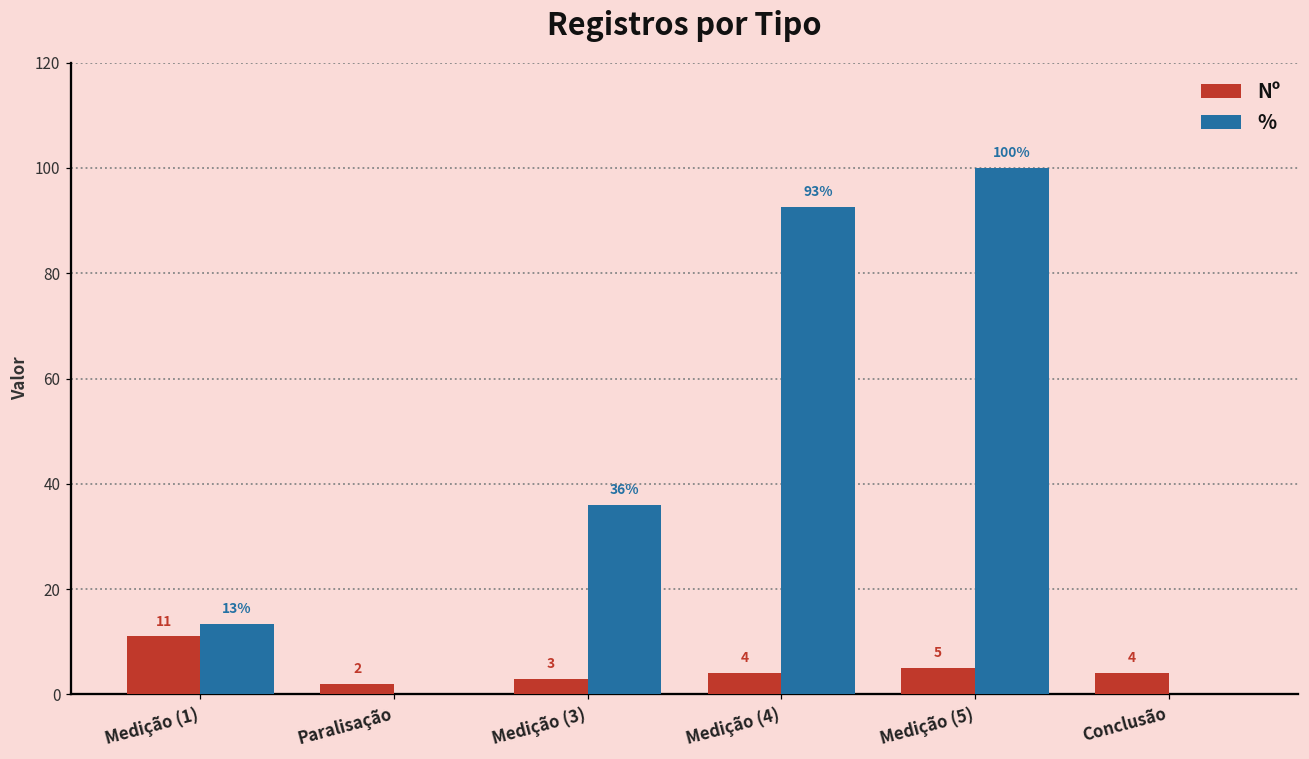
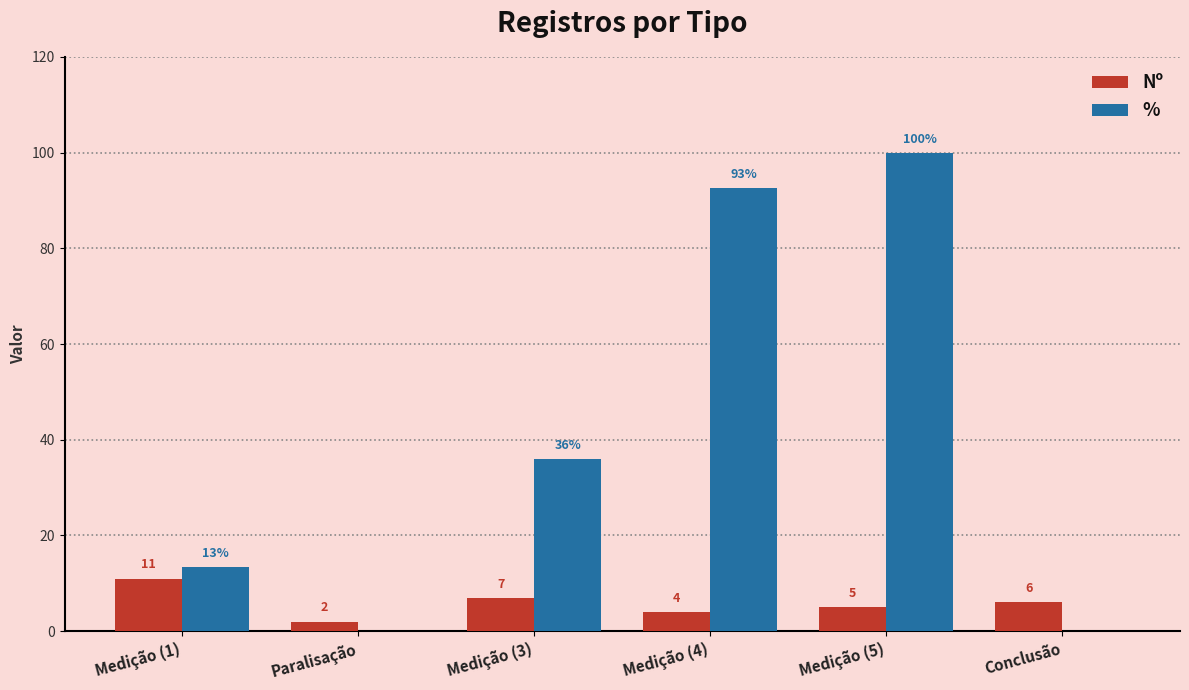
Nº, Medição (3): 3 -> 7
Nº, Conclusão: 4 -> 6
